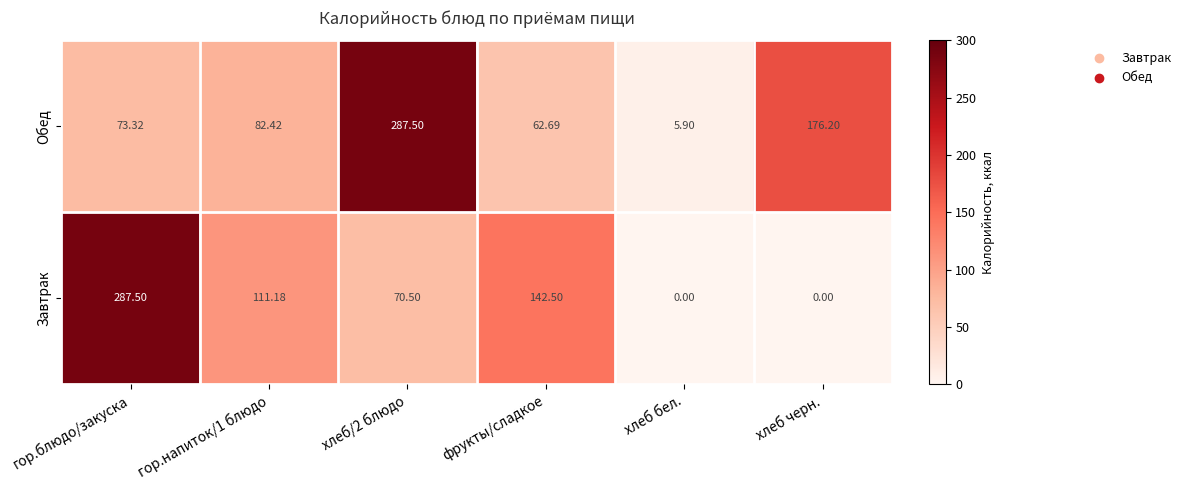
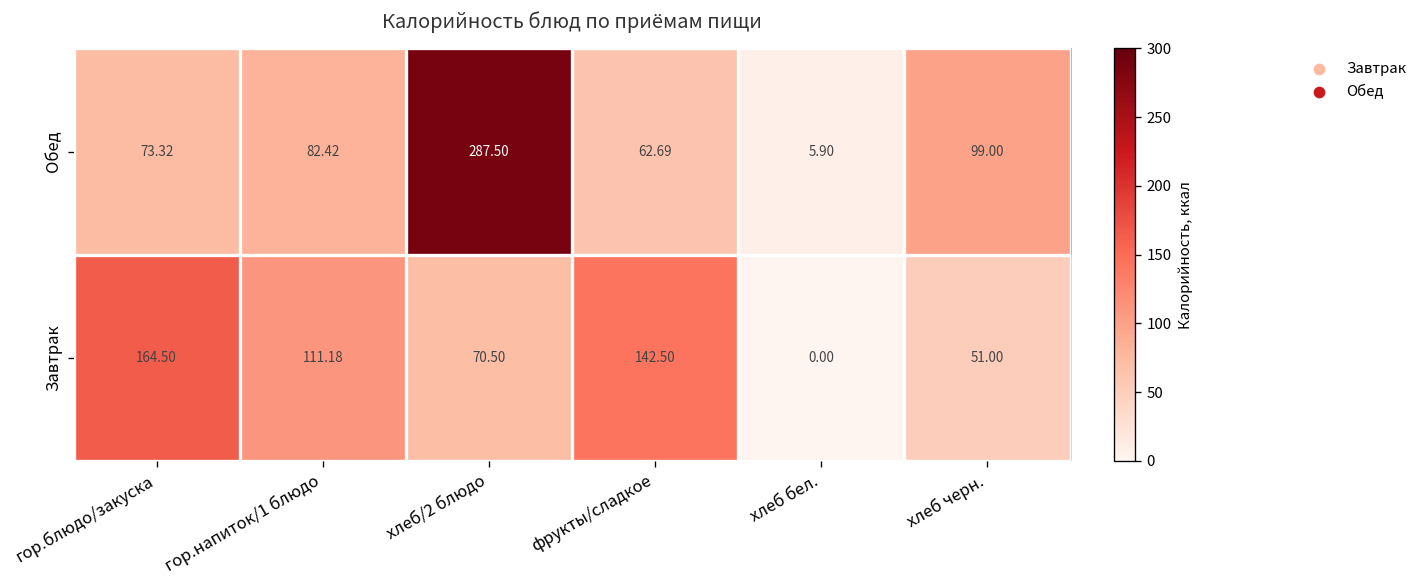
Обед, хлеб черн.: 176.20 -> 99.00
Завтрак, гор.блюдо/закуска: 287.50 -> 164.50
Завтрак, хлеб черн.: 0.00 -> 51.00
